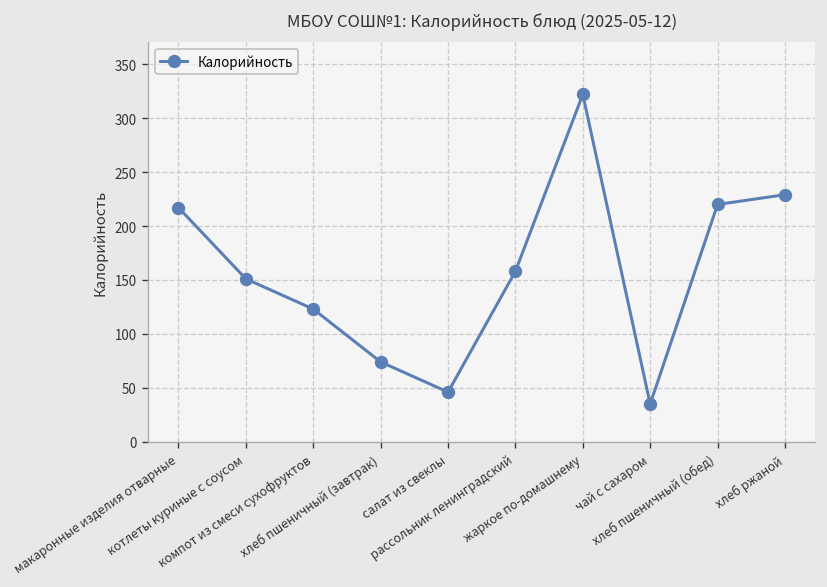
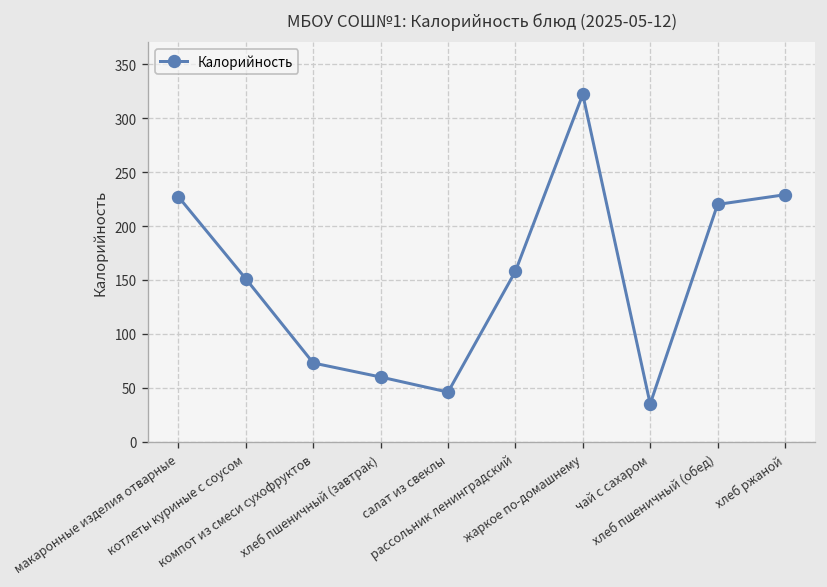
макаронные изделия отварные: 220 -> 230
компот из смеси сухофруктов: 120 -> 70
хлеб пшеничный (завтрак): 70 -> 60
